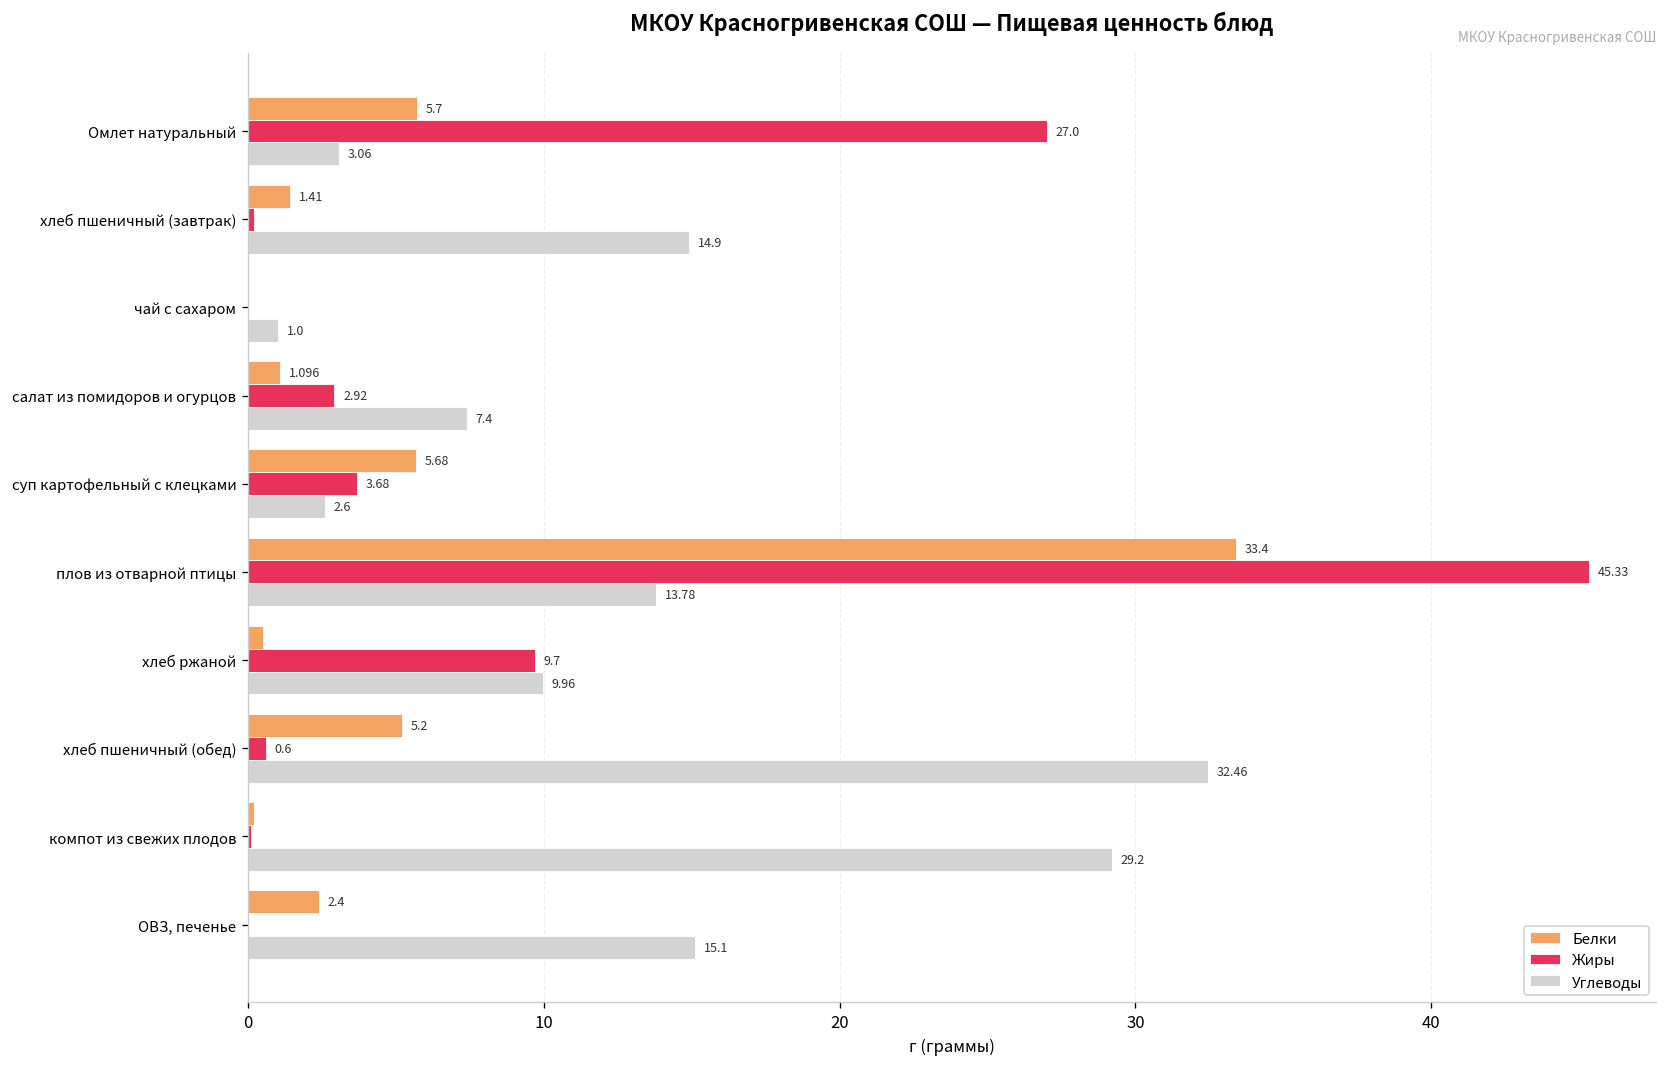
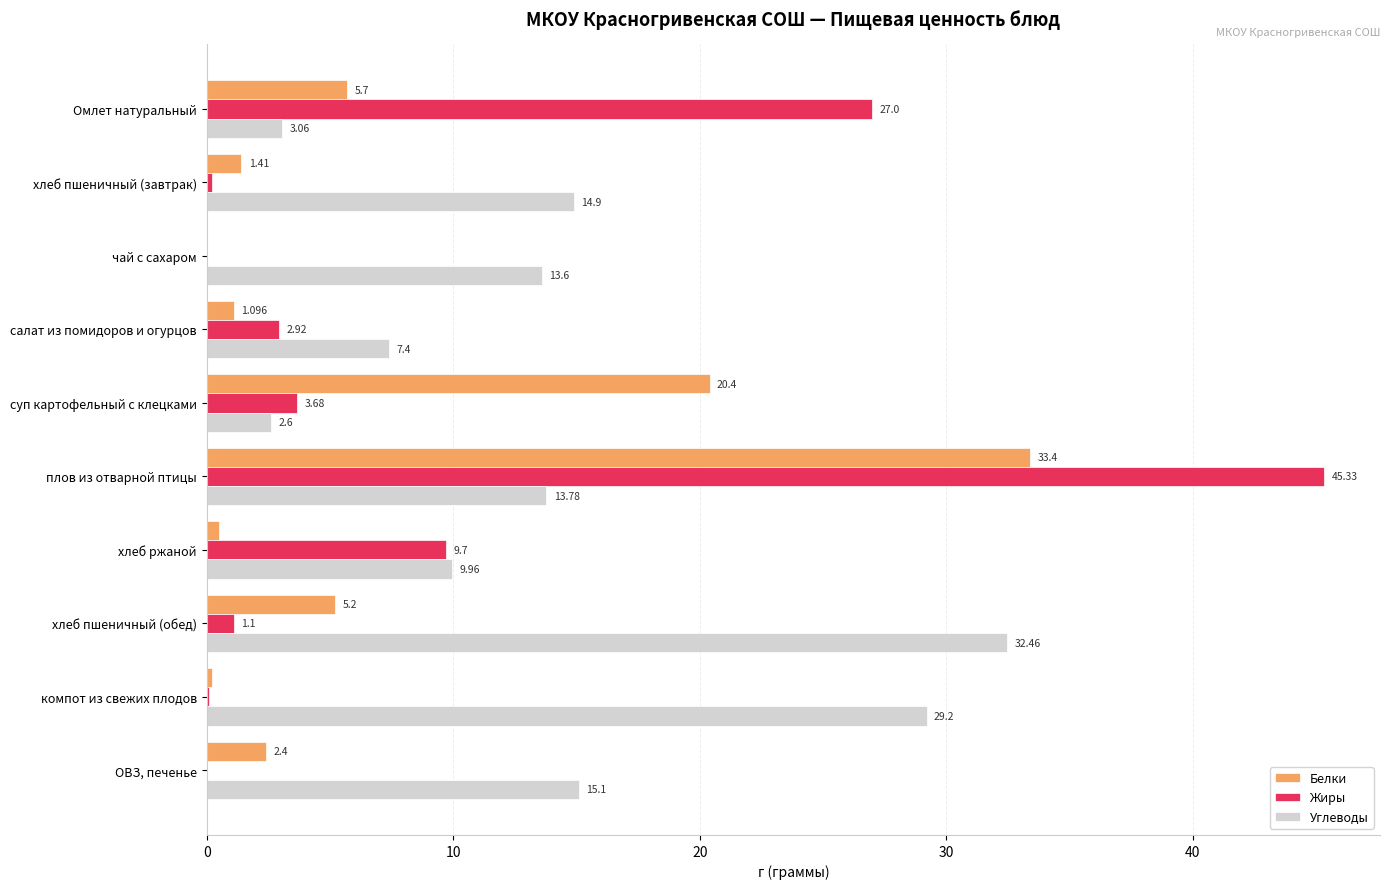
Углеводы, чай с сахаром: 1.0 -> 13.6
Белки, суп картофельный с клецками: 5.68 -> 20.4
Жиры, хлеб пшеничный (обед): 0.6 -> 1.1
